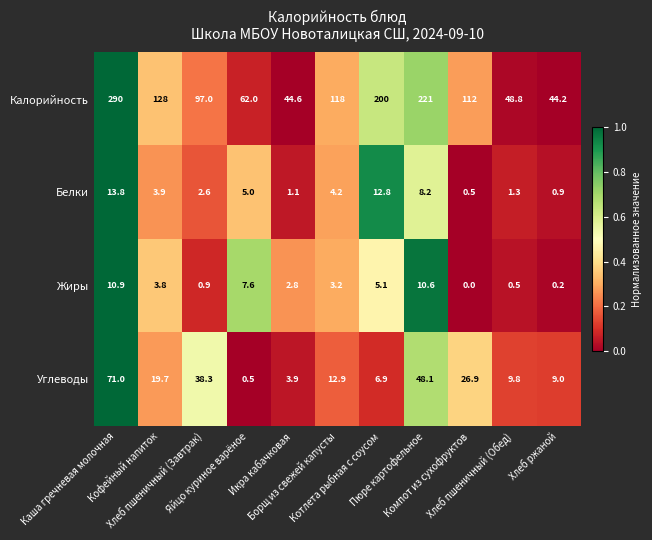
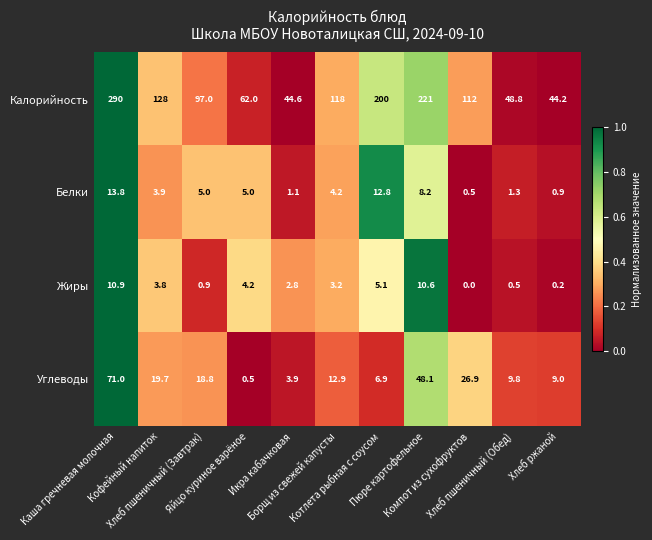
Белки, Хлеб пшеничный (Завтрак): 2.6 -> 5.0
Жиры, Яйцо куриное варёное: 7.6 -> 4.2
Углеводы, Хлеб пшеничный (Завтрак): 38.3 -> 18.8
